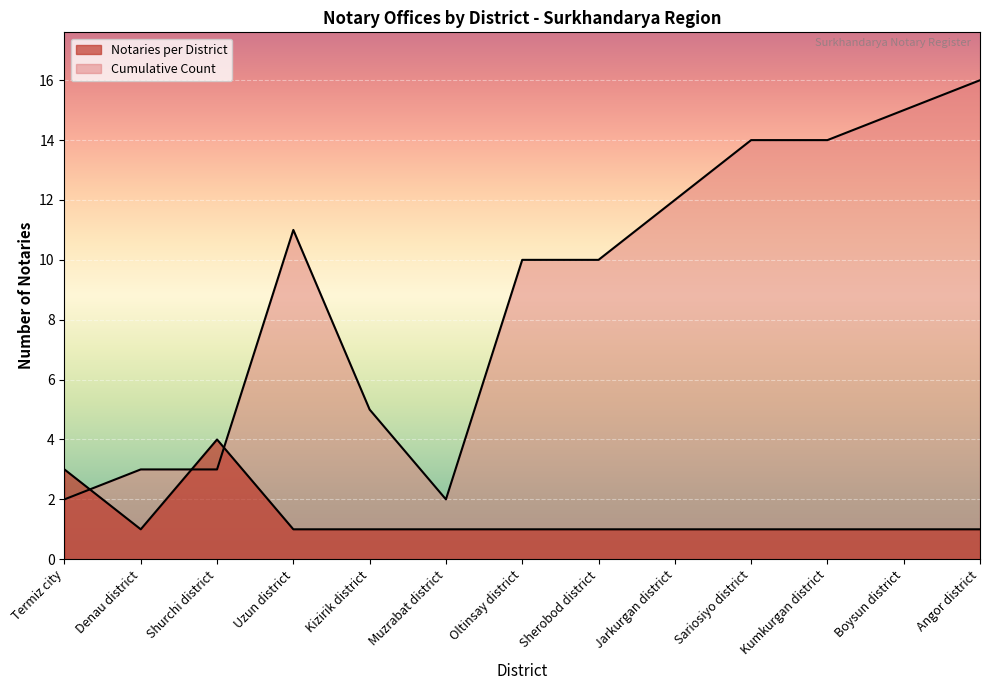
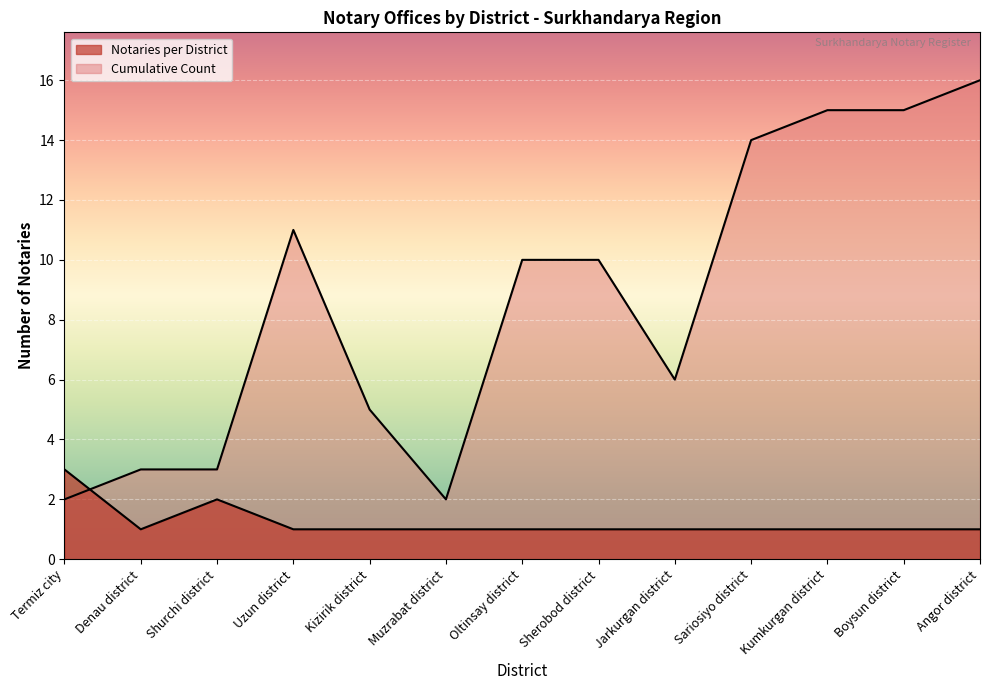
Notaries per District, Shurchi district: 4 -> 2
Cumulative Count, Jarkurgan district: 12 -> 6
Cumulative Count, Kumkurgan district: 14 -> 15
